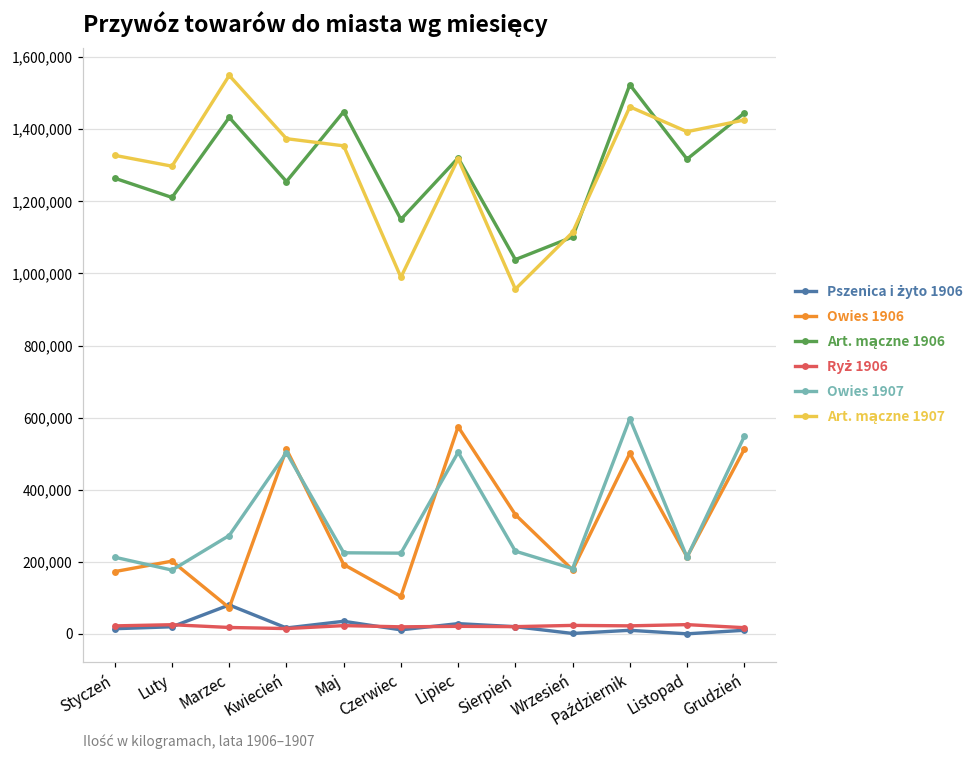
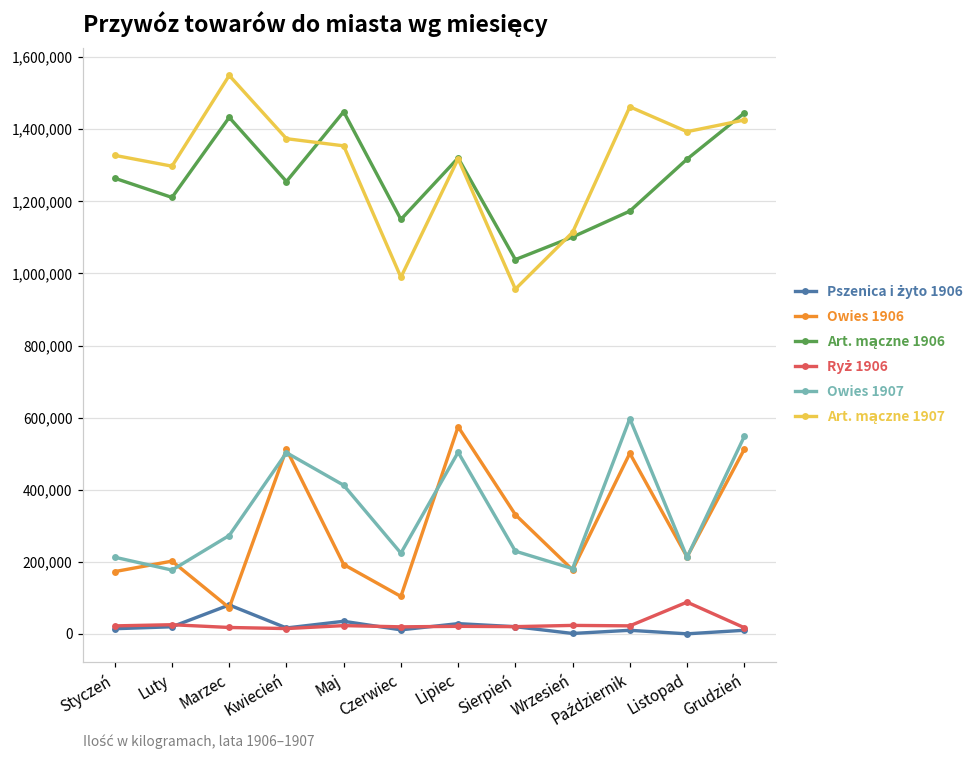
Owies 1907, Maj: 230,000 -> 410,000
Art. mączne 1906, Październik: 1,520,000 -> 1,170,000
Ryż 1906, Listopad: 30,000 -> 90,000
